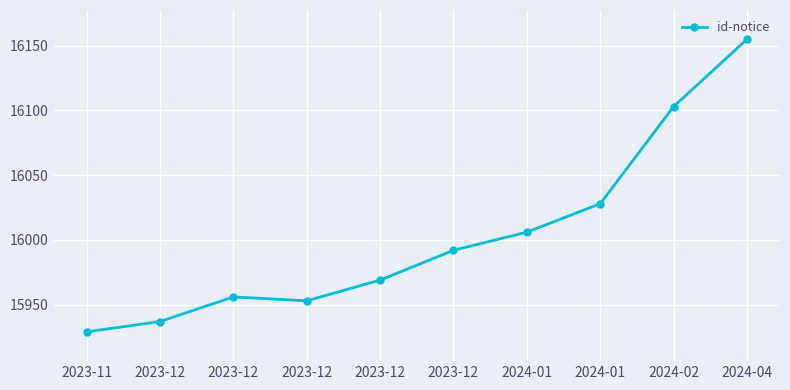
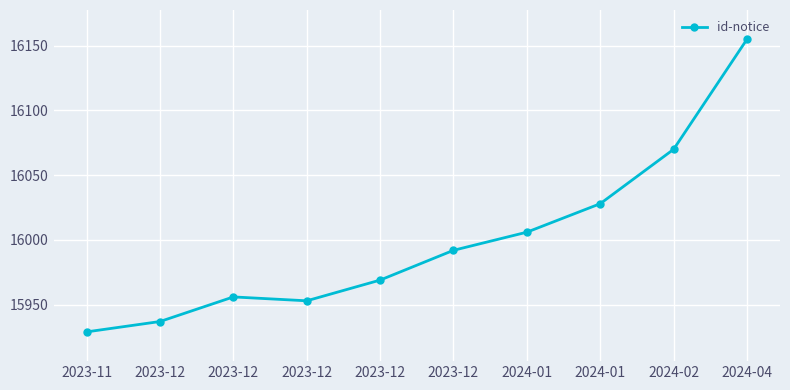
2024-02: 16103 -> 16070
